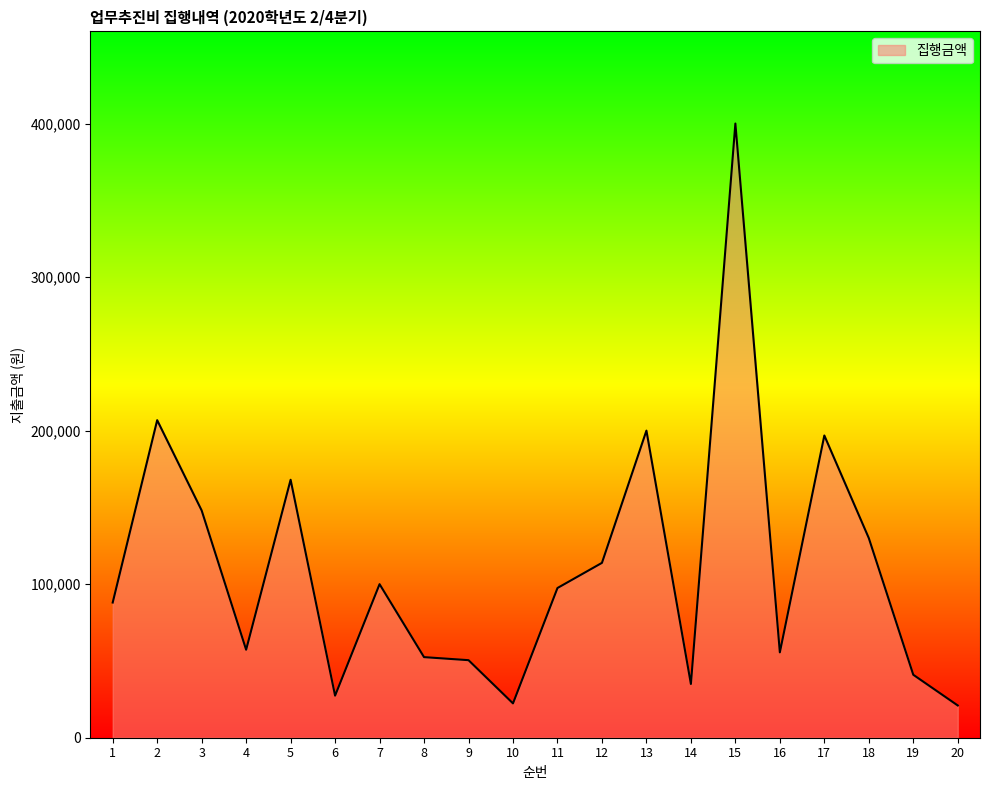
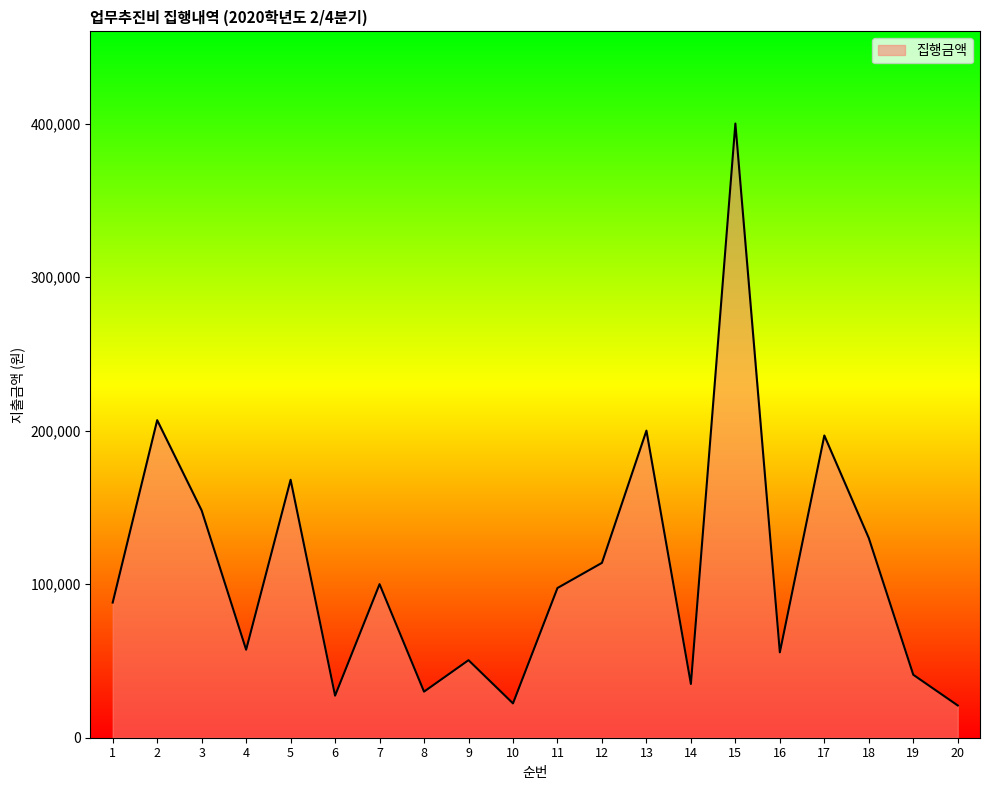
8: 52,000 -> 30,000
